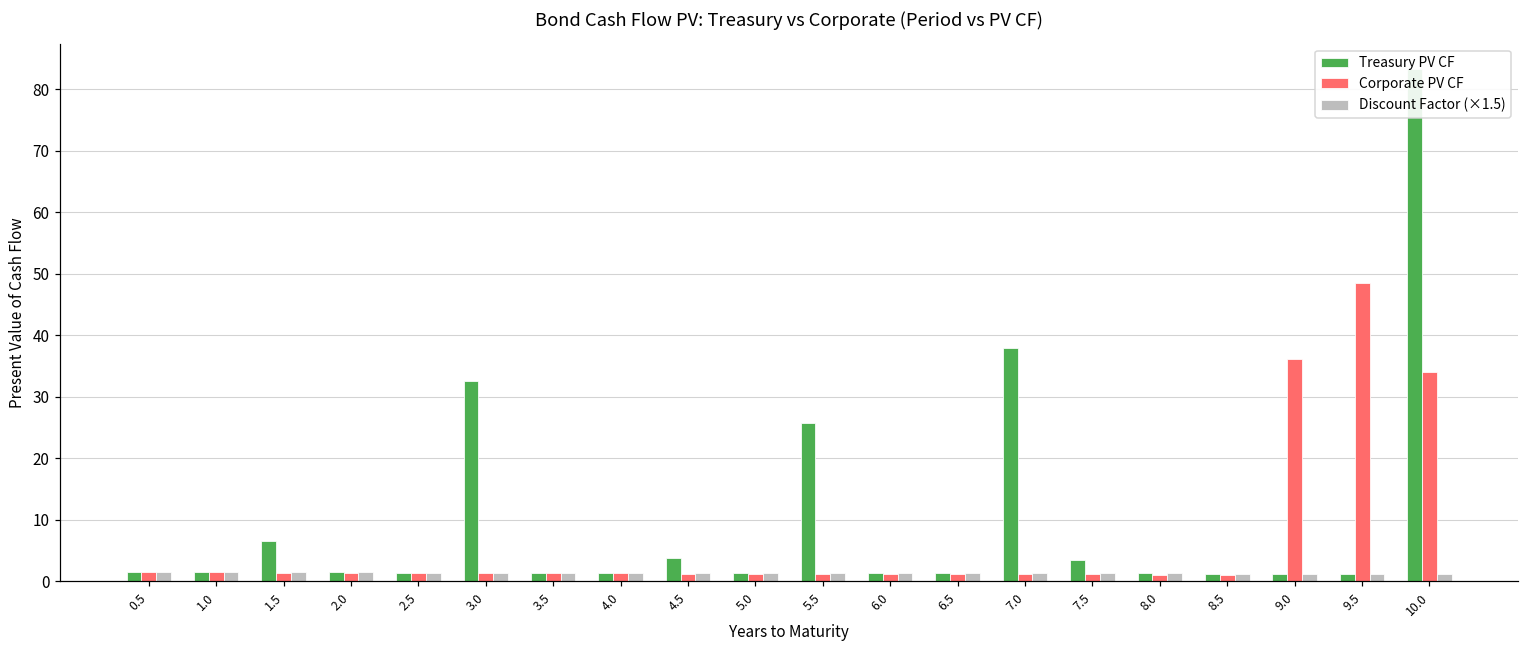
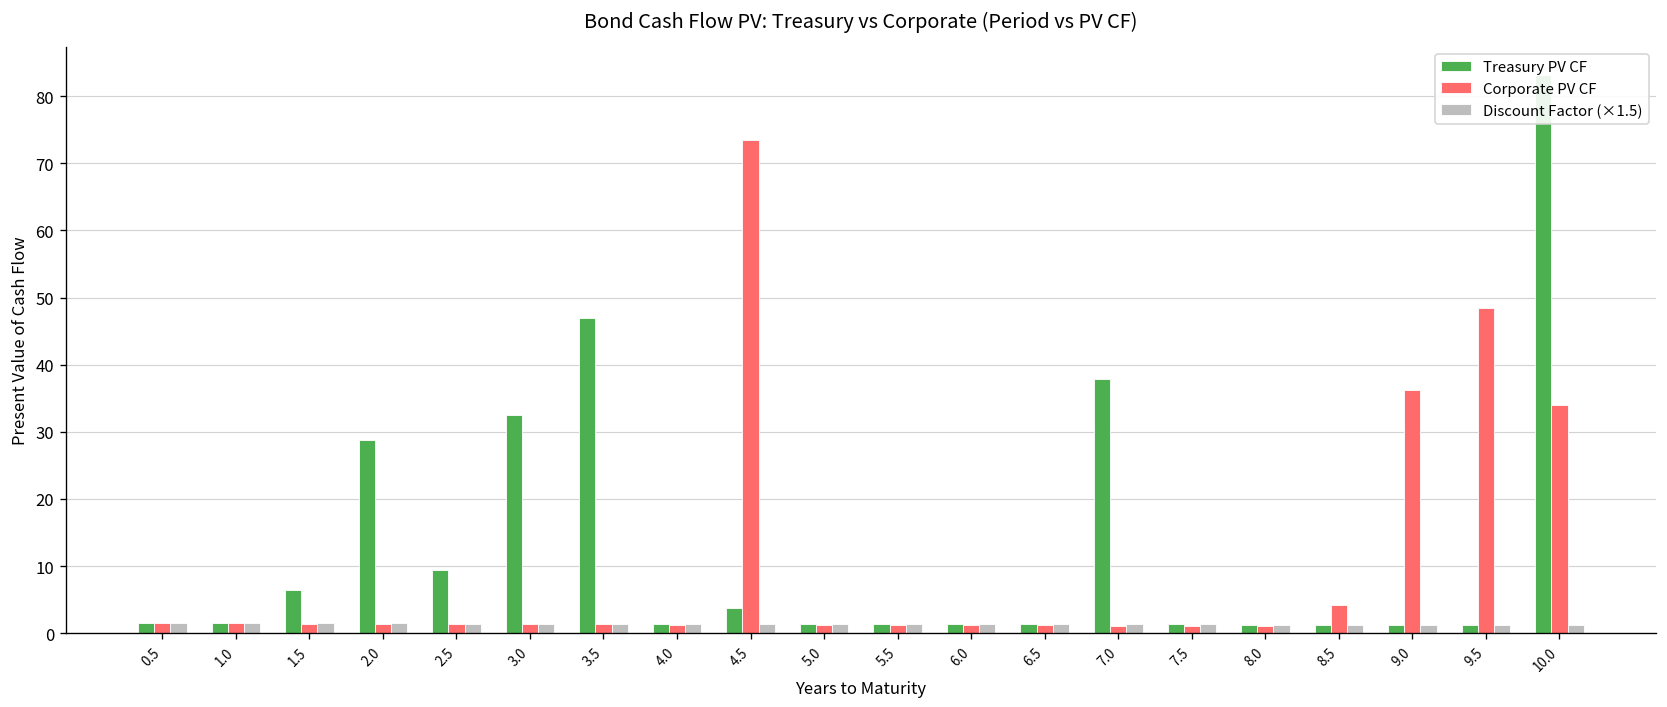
Treasury PV CF, 2.0: 1 -> 29
Treasury PV CF, 2.5: 1 -> 9
Treasury PV CF, 3.5: 1 -> 47
Corporate PV CF, 4.5: 1 -> 73
Treasury PV CF, 5.5: 26 -> 1
Treasury PV CF, 7.5: 4 -> 1
Corporate PV CF, 8.5: 1 -> 4
